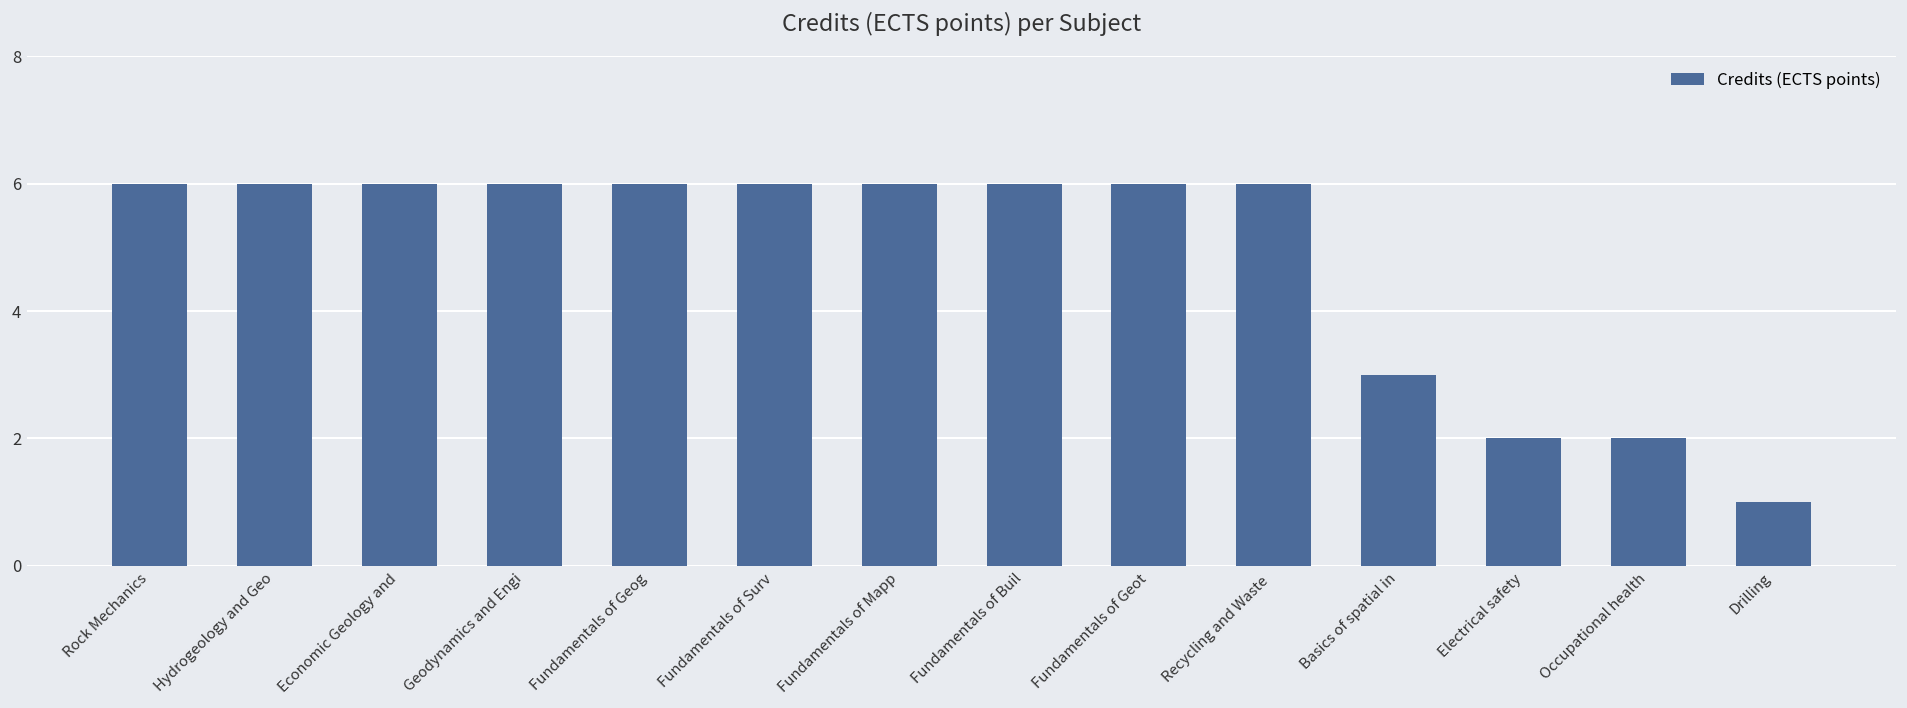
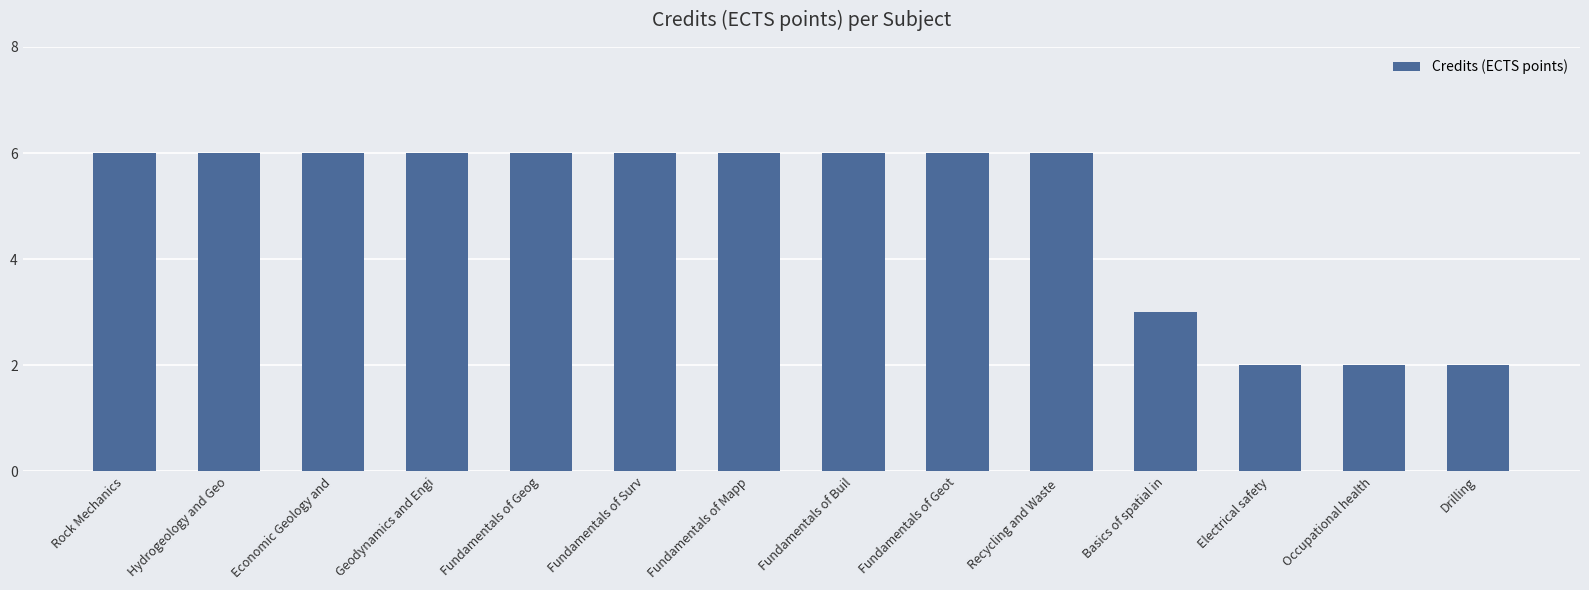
Drilling: 1 -> 2
